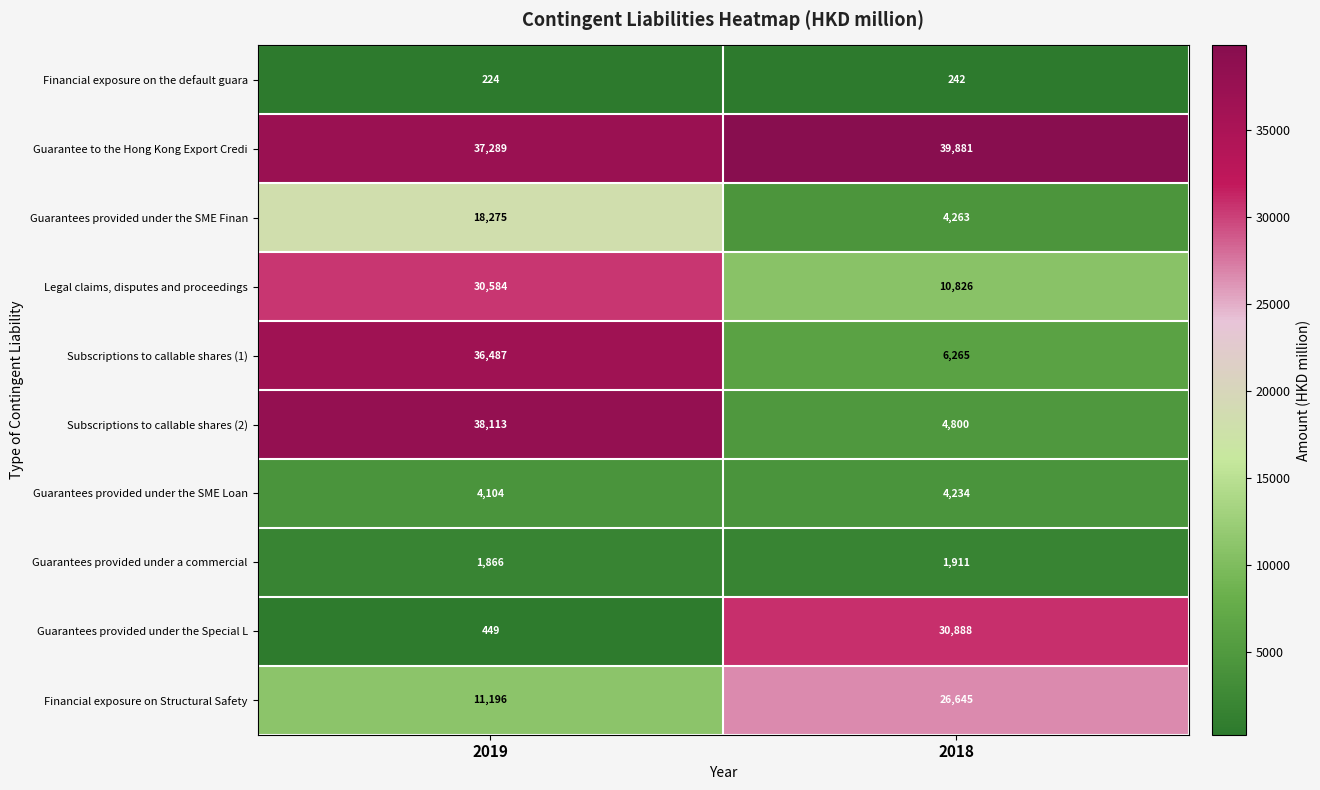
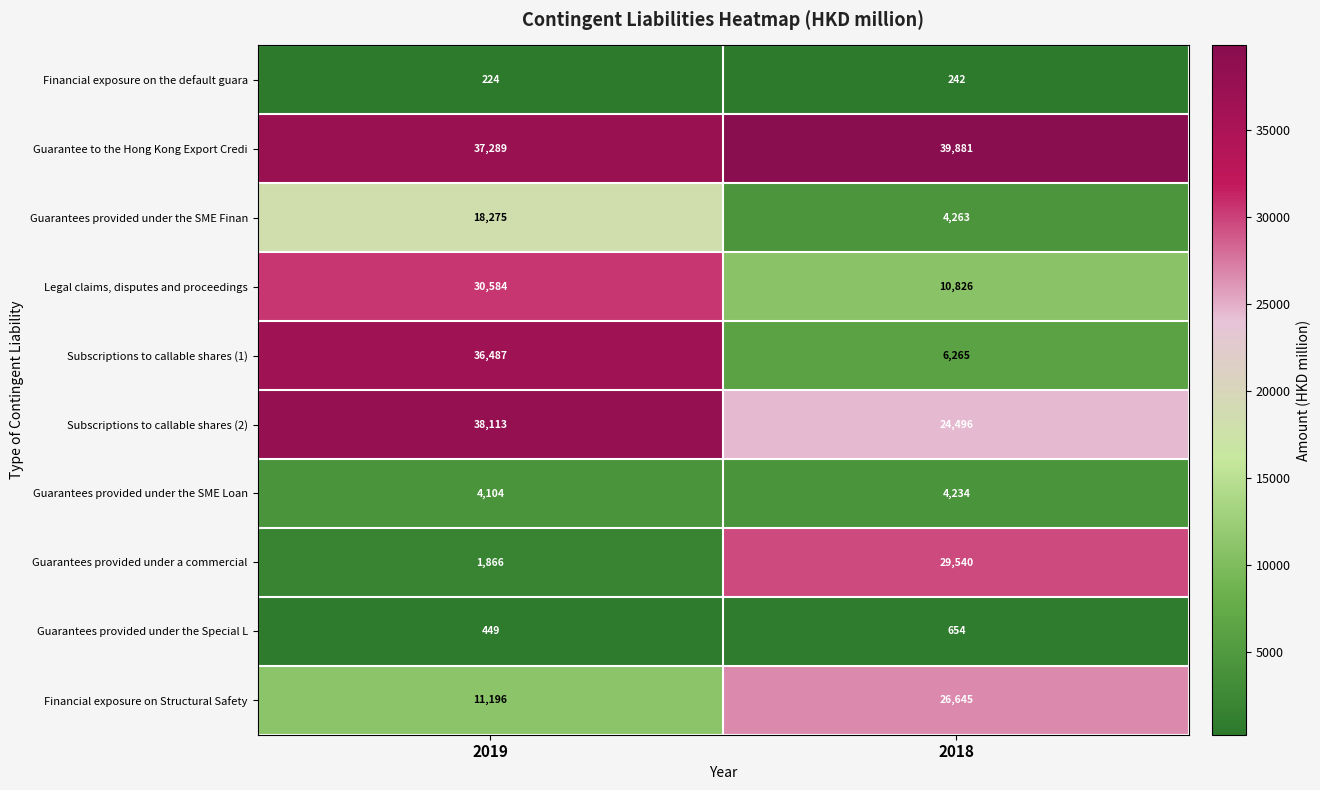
Subscriptions to callable shares (2), 2018: 4,800 -> 24,496
Guarantees provided under a commercial, 2018: 1,911 -> 29,540
Guarantees provided under the Special L, 2018: 30,888 -> 654
